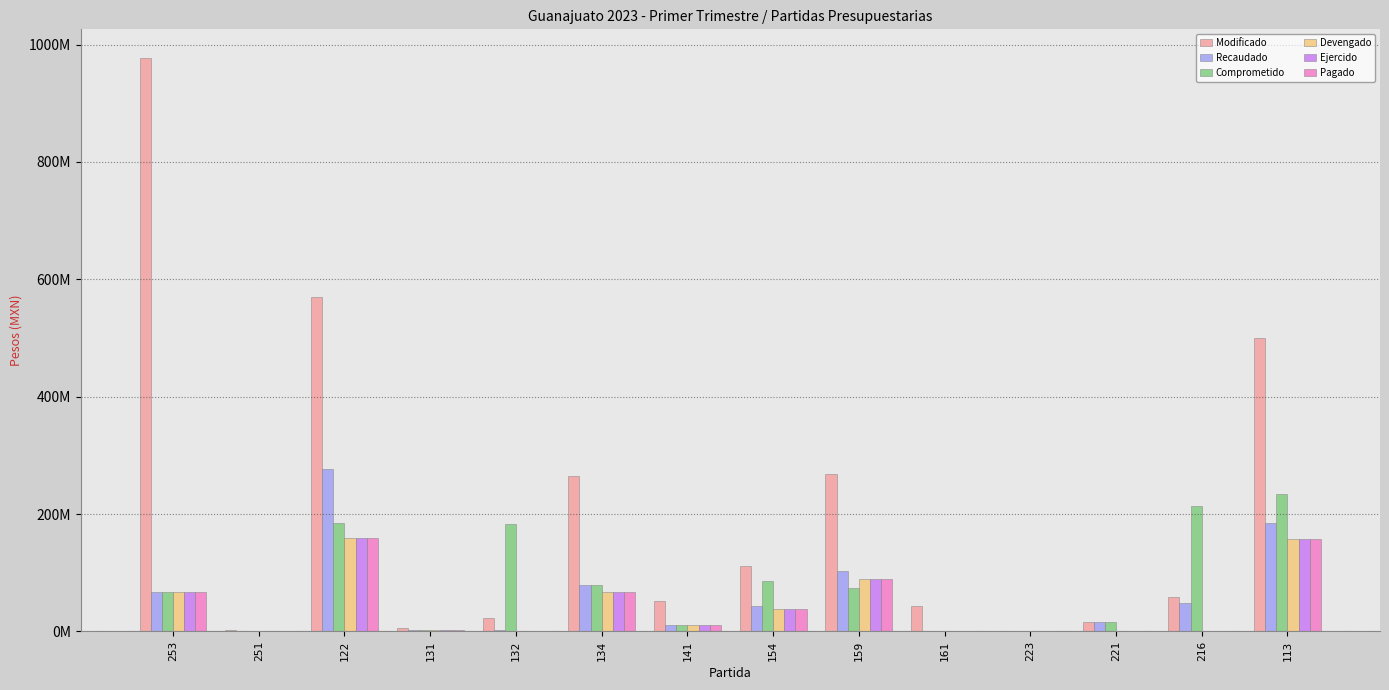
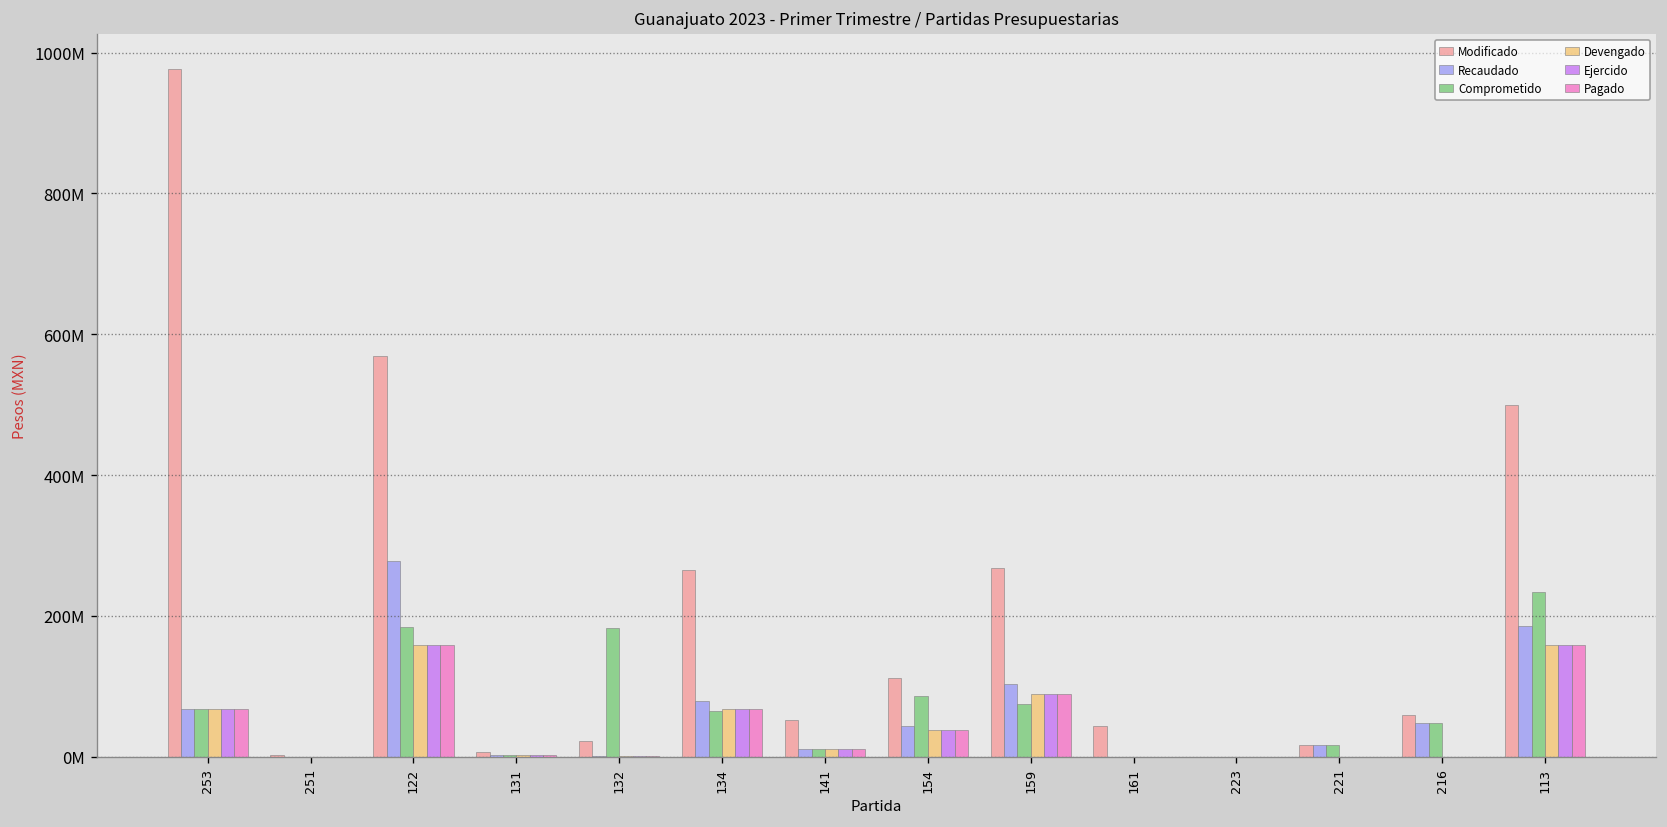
Comprometido, 134: 80000000 -> 70000000
Comprometido, 216: 210000000 -> 50000000
